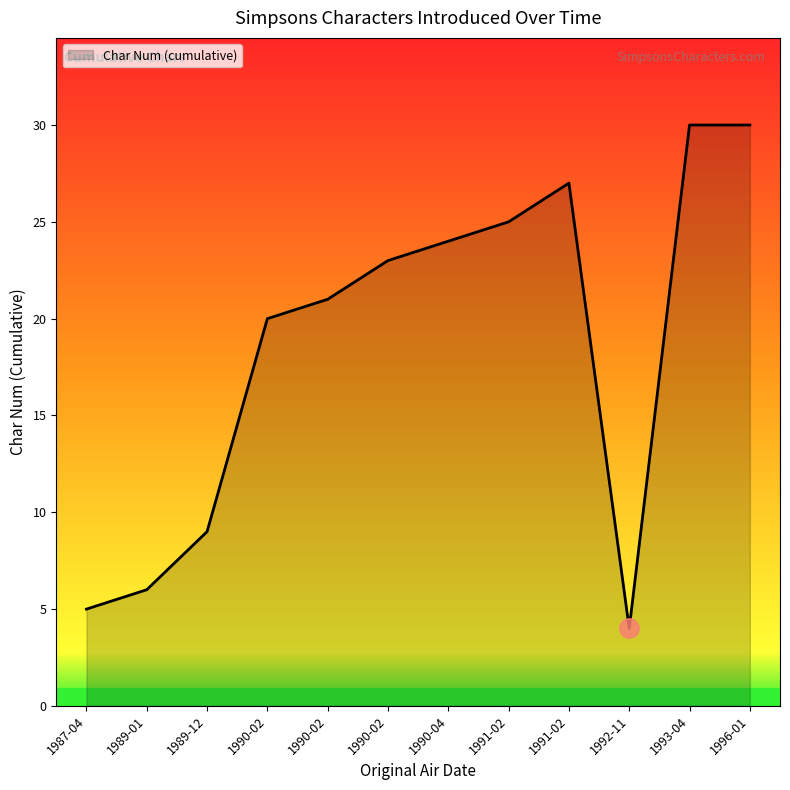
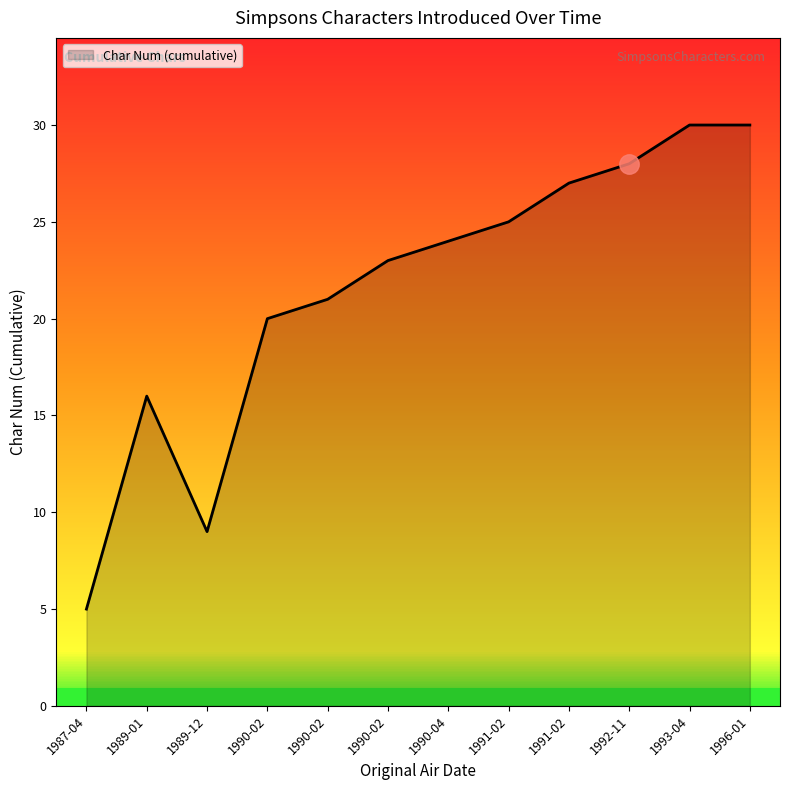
Char Num (cumulative), 1989-01: 6 -> 16
Char Num (cumulative), 1992-11: 4 -> 28
